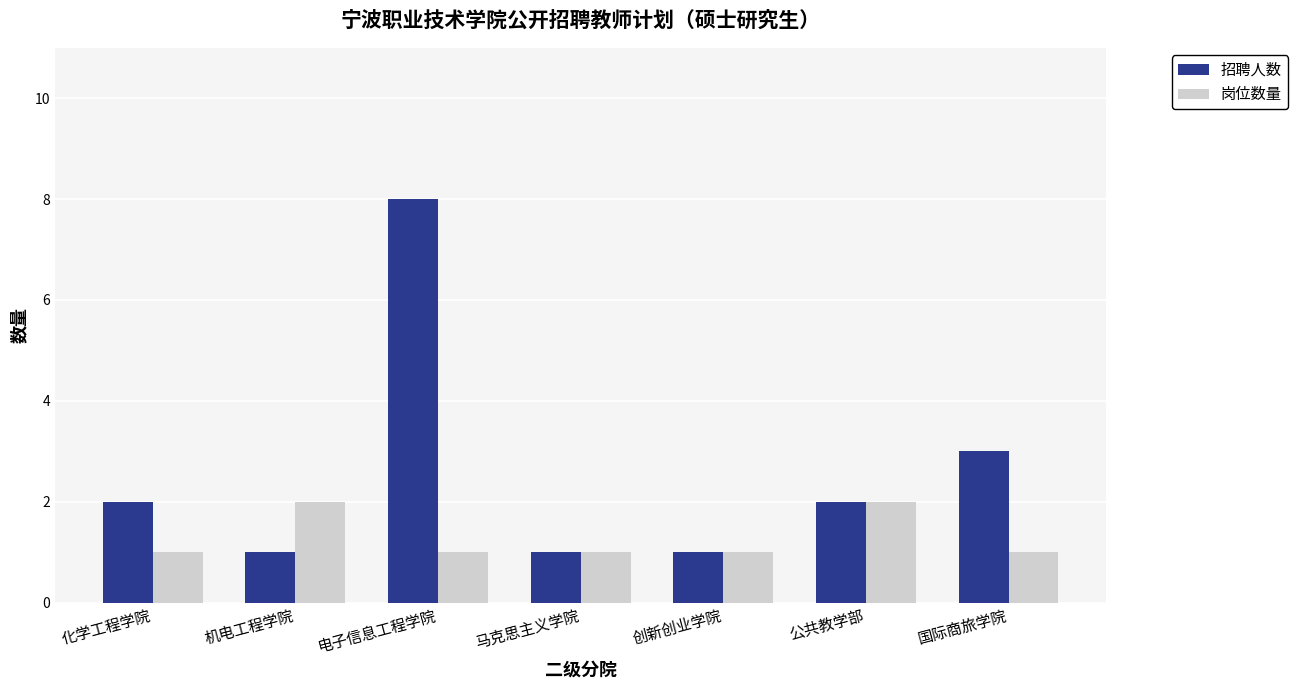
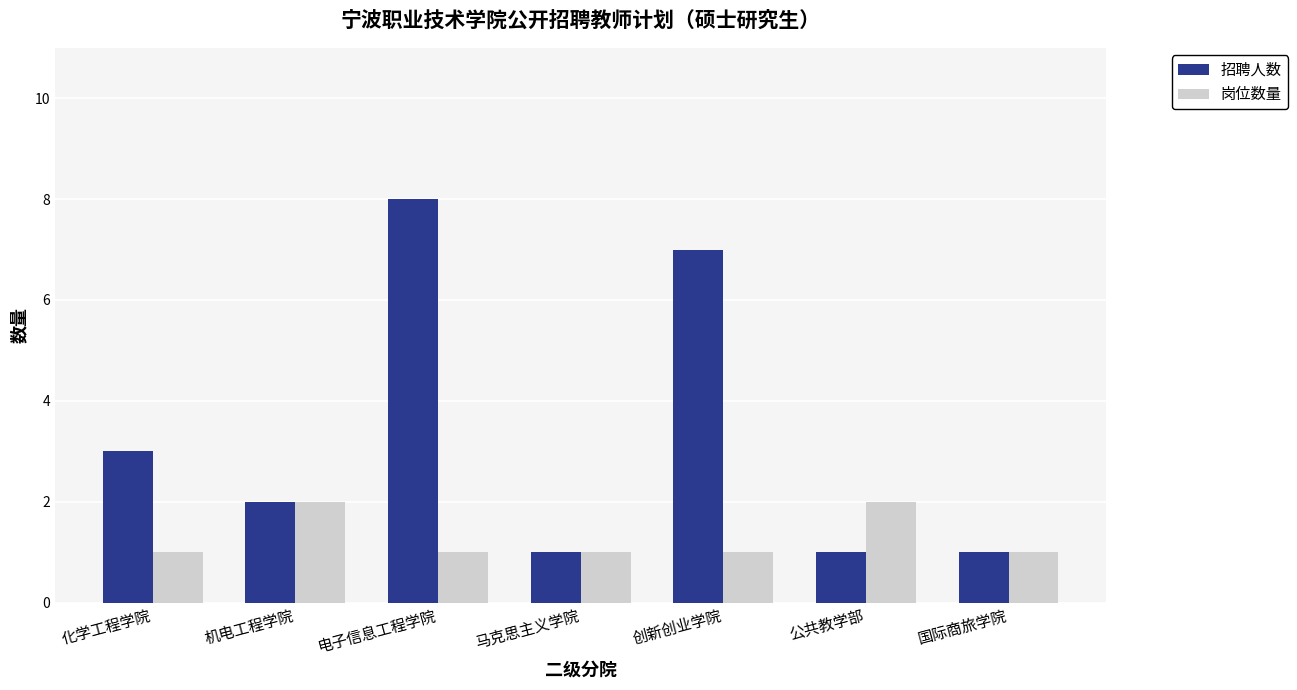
招聘人数, 化学工程学院: 2 -> 3
招聘人数, 机电工程学院: 1 -> 2
招聘人数, 创新创业学院: 1 -> 7
招聘人数, 公共教学部: 2 -> 1
招聘人数, 国际商旅学院: 3 -> 1
